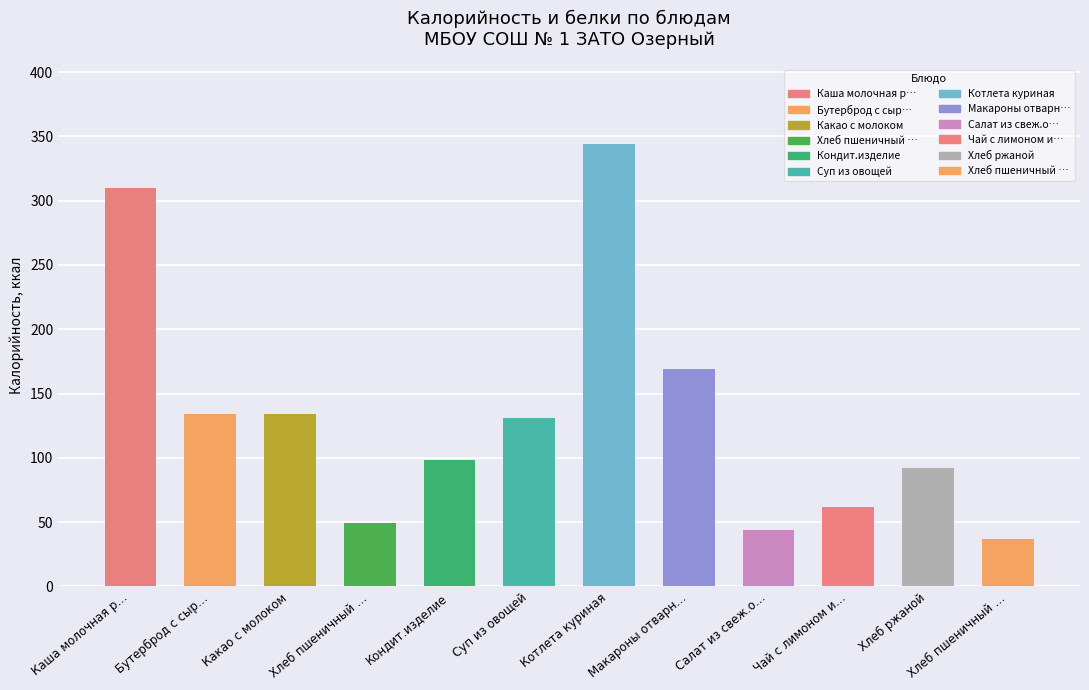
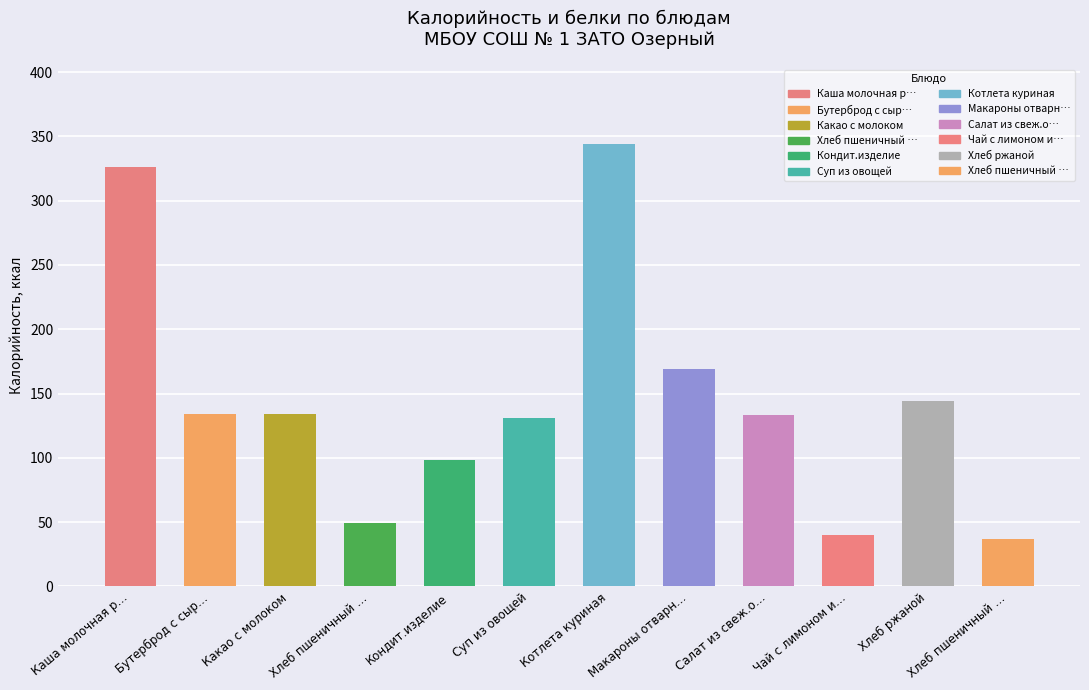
Каша молочная р…: 310 -> 326
Салат из свеж.о…: 44 -> 133
Чай с лимоном и…: 62 -> 40
Хлеб ржаной: 92 -> 144
